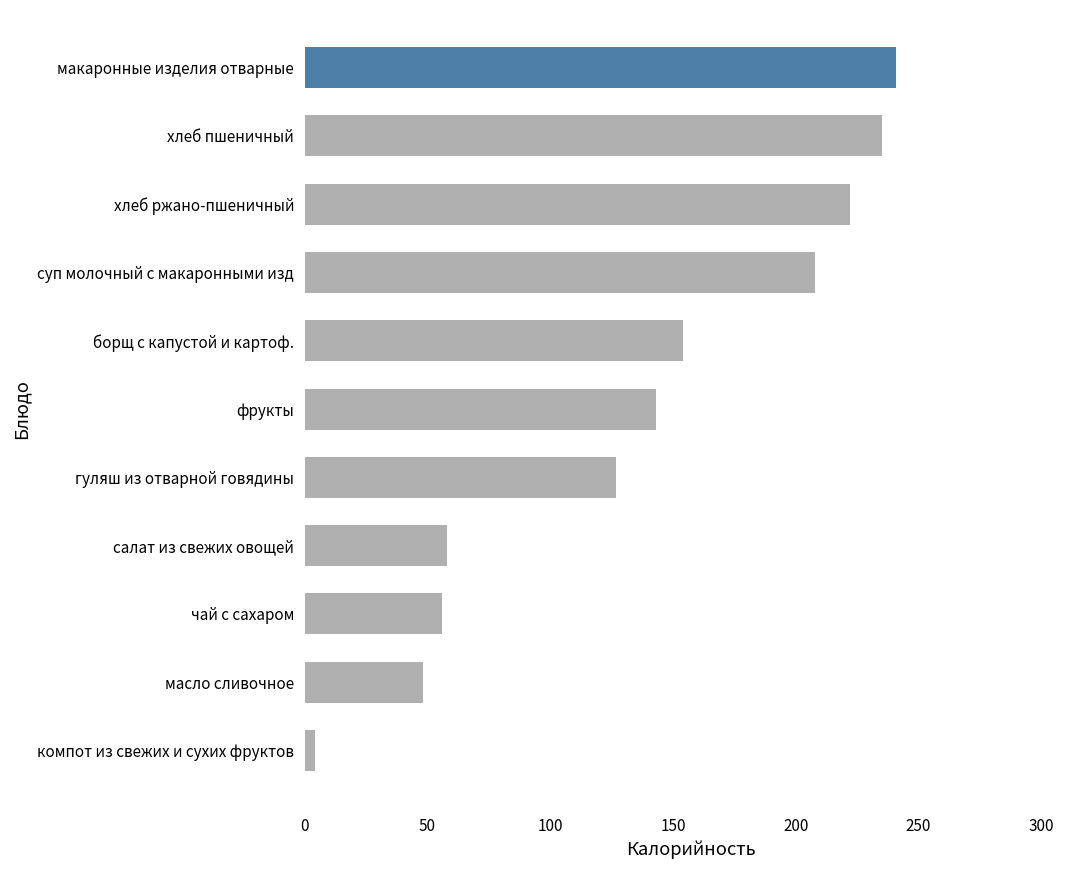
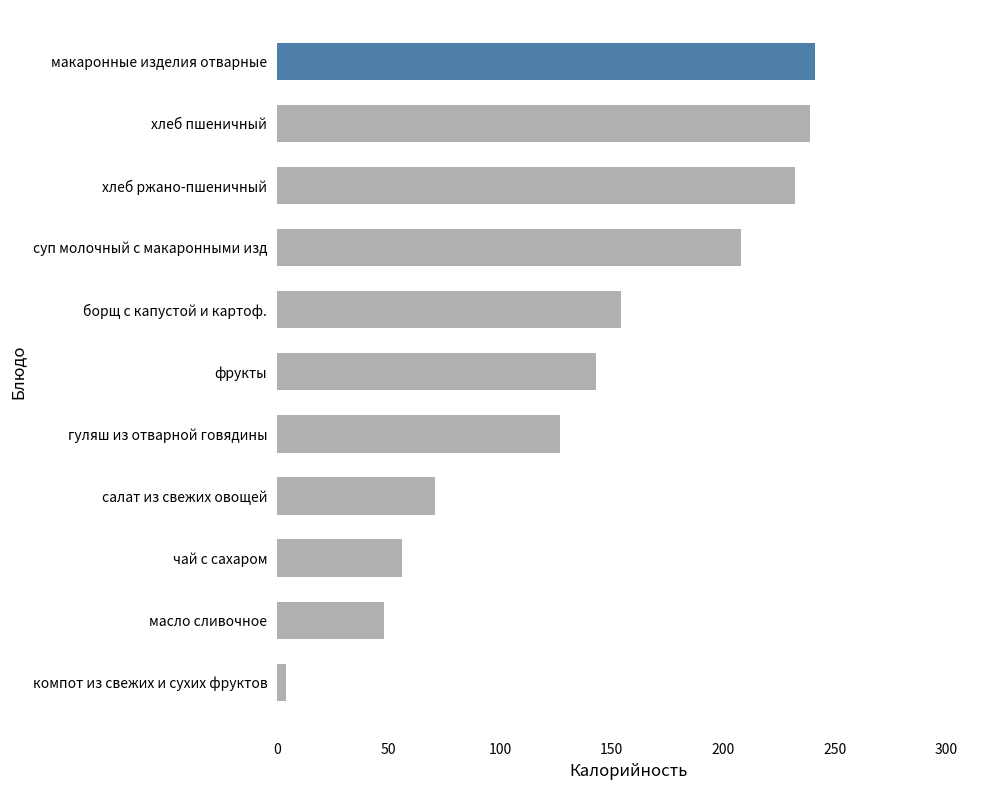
хлеб пшеничный: 235 -> 239
хлеб ржано-пшеничный: 222 -> 232
салат из свежих овощей: 58 -> 71
